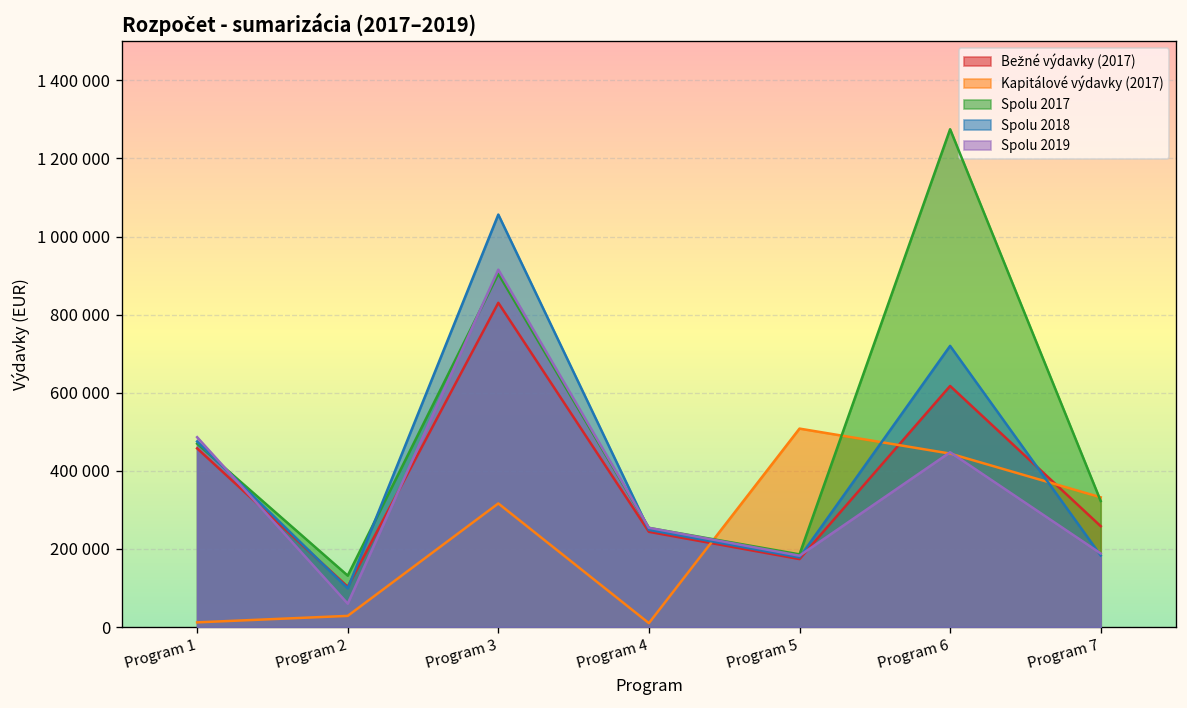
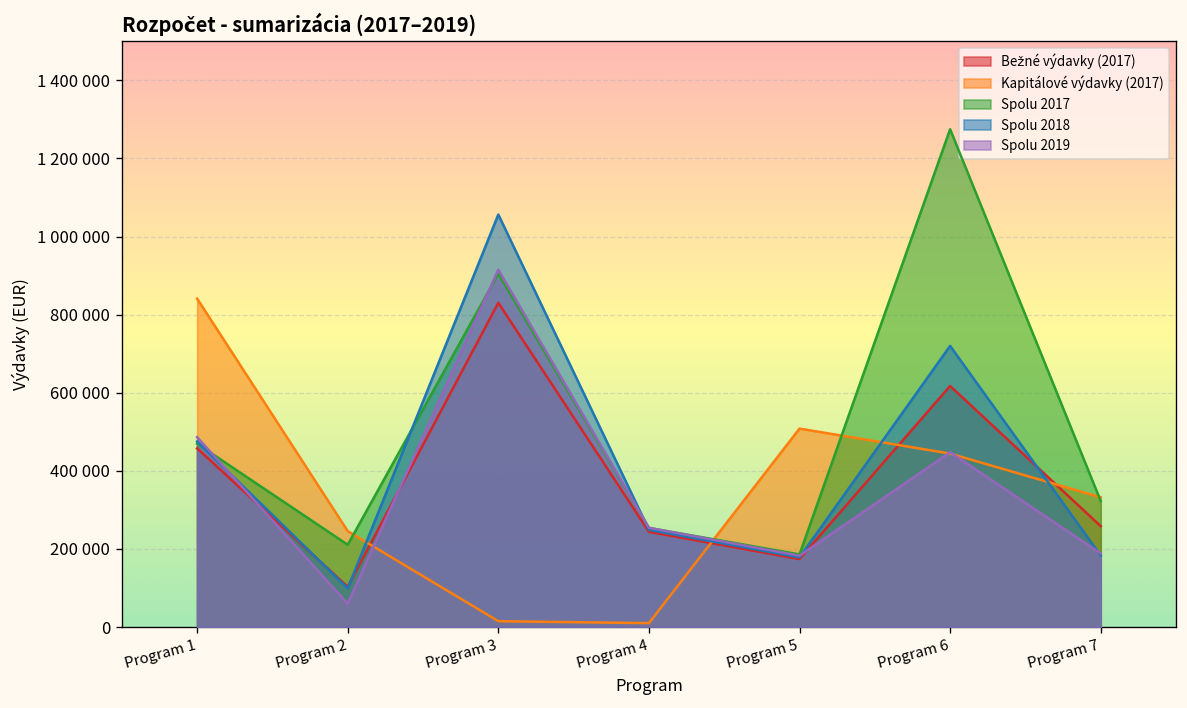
Kapitálové výdavky (2017), Program 1: 10000 -> 840000
Kapitálové výdavky (2017), Program 2: 30000 -> 250000
Spolu 2017, Program 2: 130000 -> 210000
Kapitálové výdavky (2017), Program 3: 320000 -> 20000
